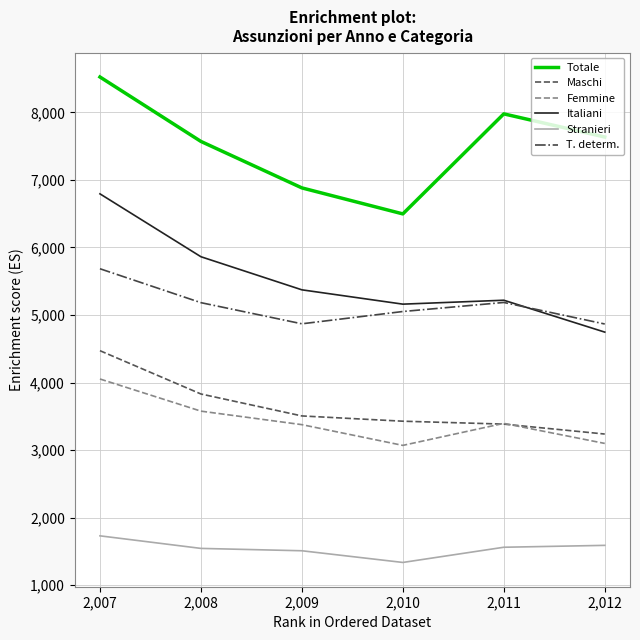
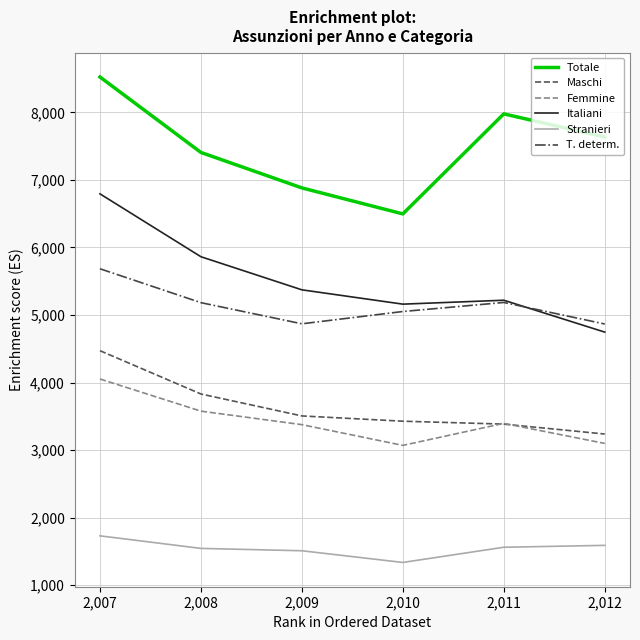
Totale, 2,008: 7,600 -> 7,400
